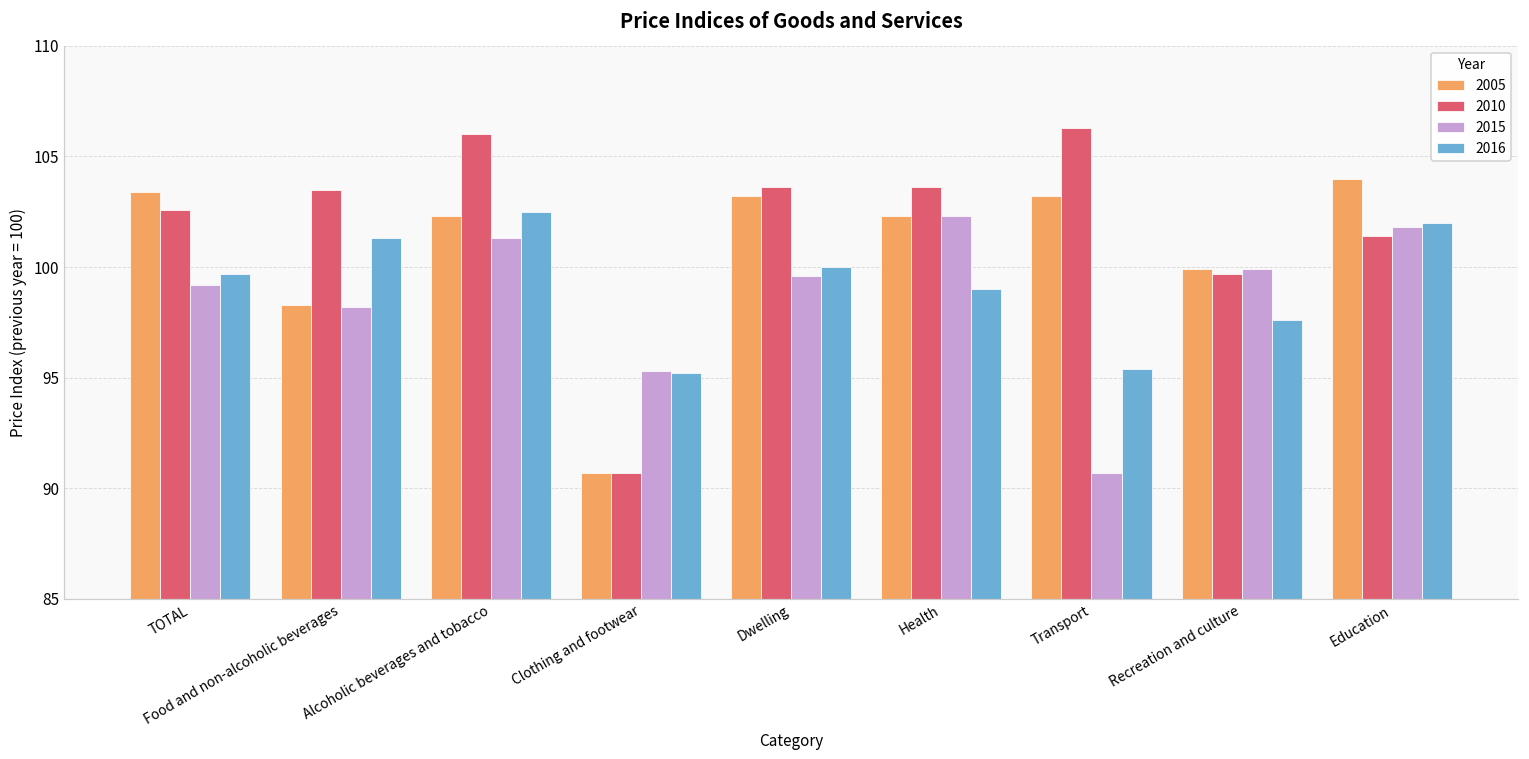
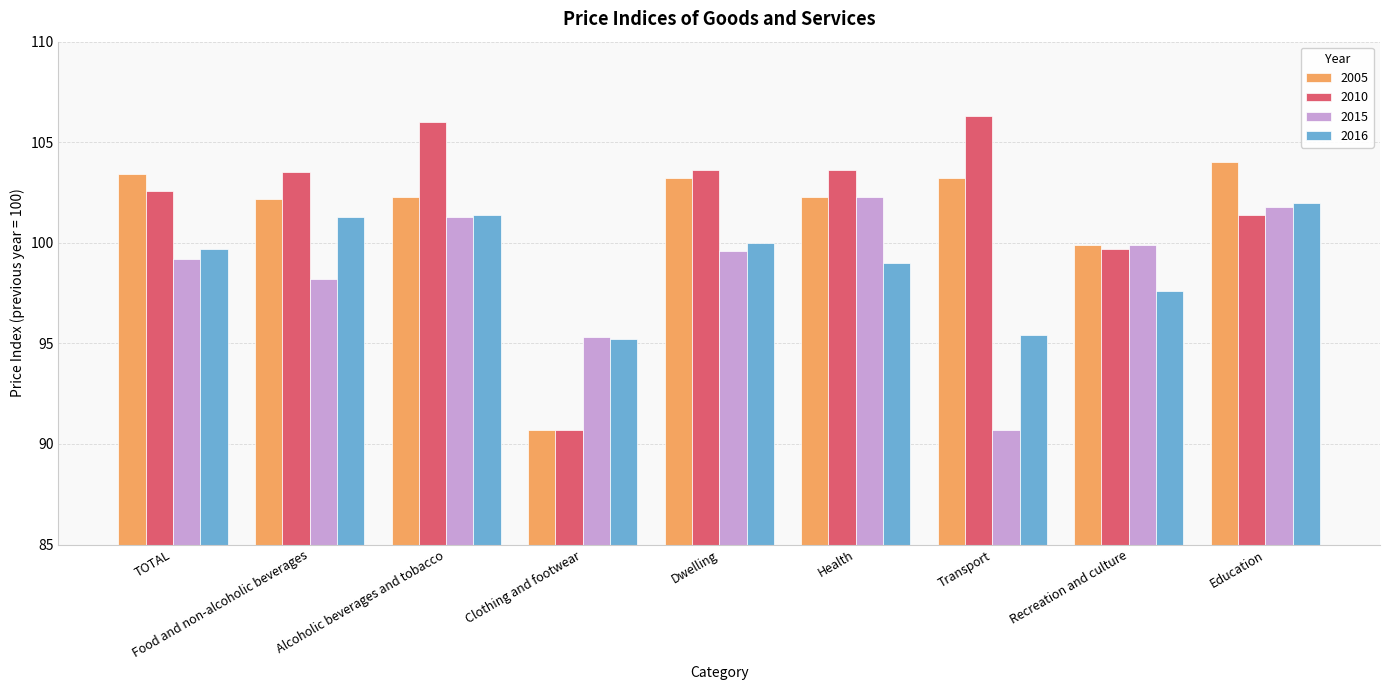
2005, Food and non-alcoholic beverages: 98.3 -> 102.2
2016, Alcoholic beverages and tobacco: 102.5 -> 101.4
